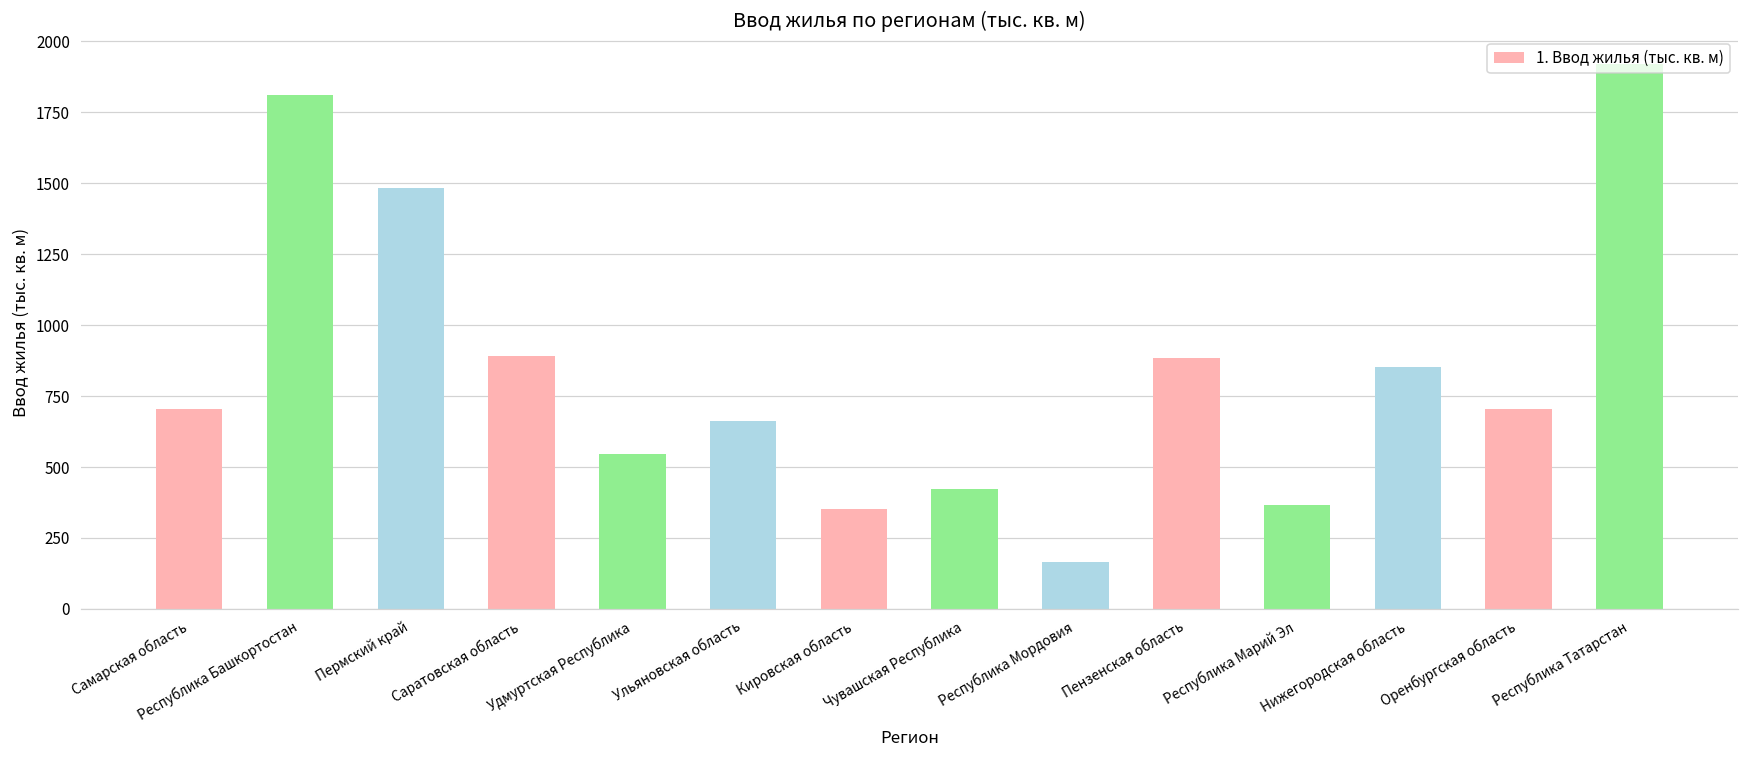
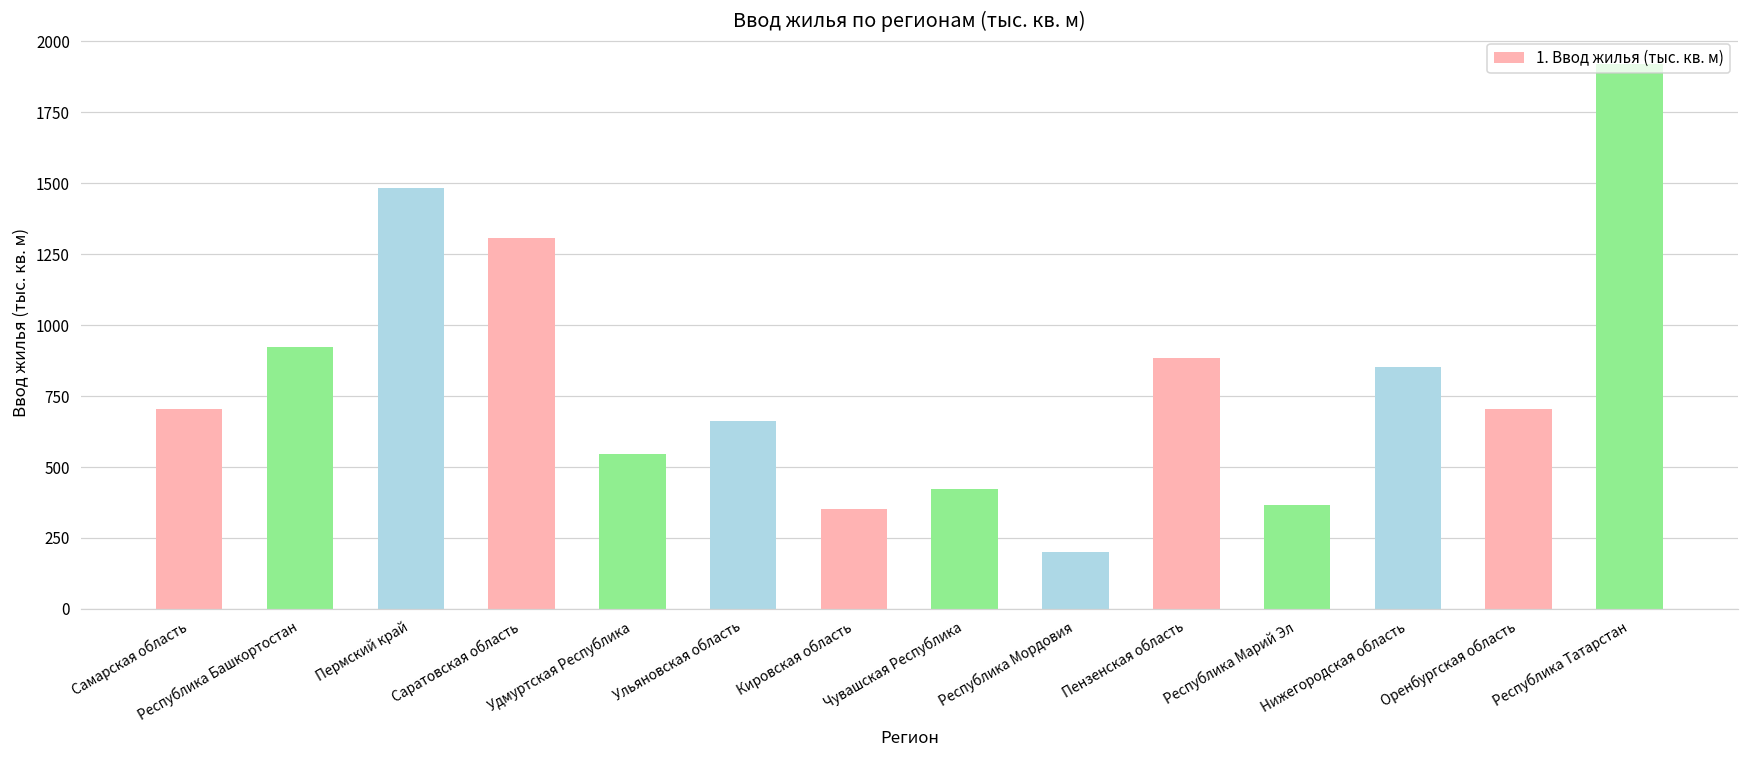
Республика Башкортостан: 1810 -> 920
Саратовская область: 890 -> 1310
Республика Мордовия: 170 -> 200
